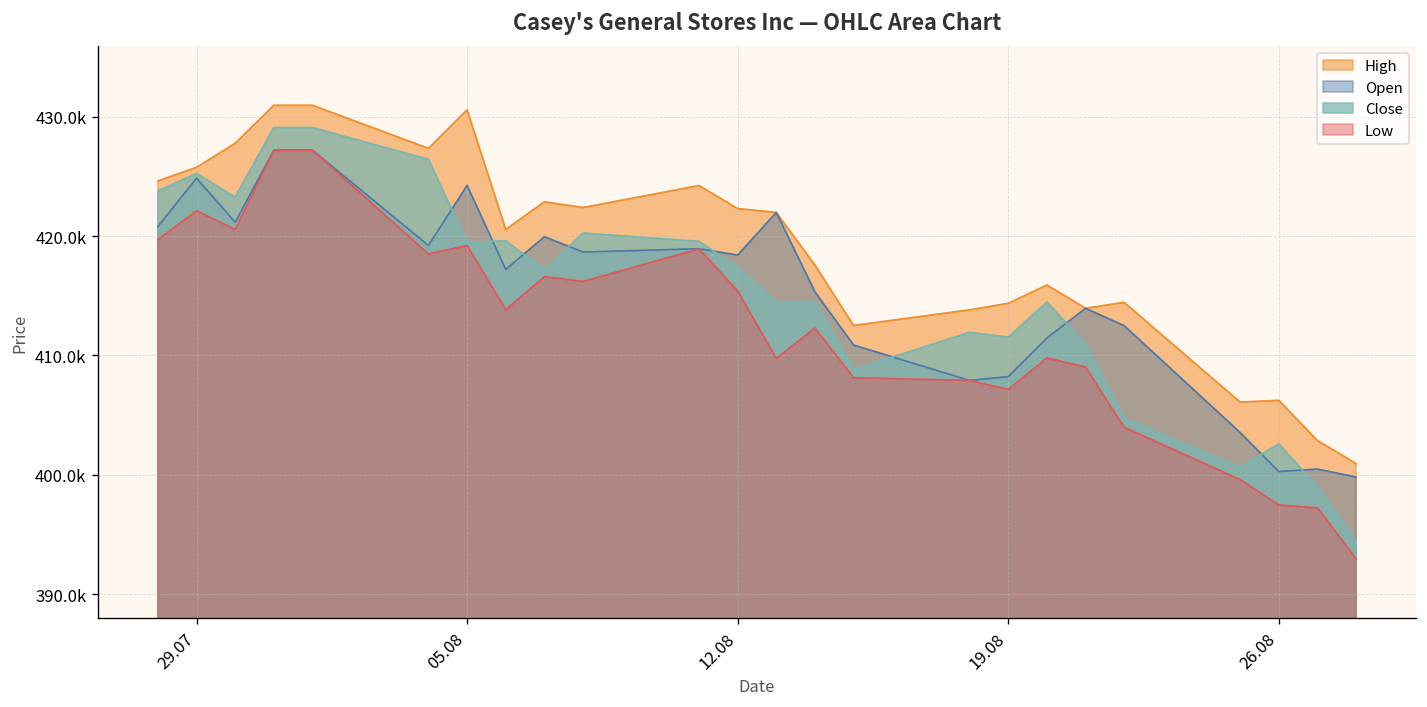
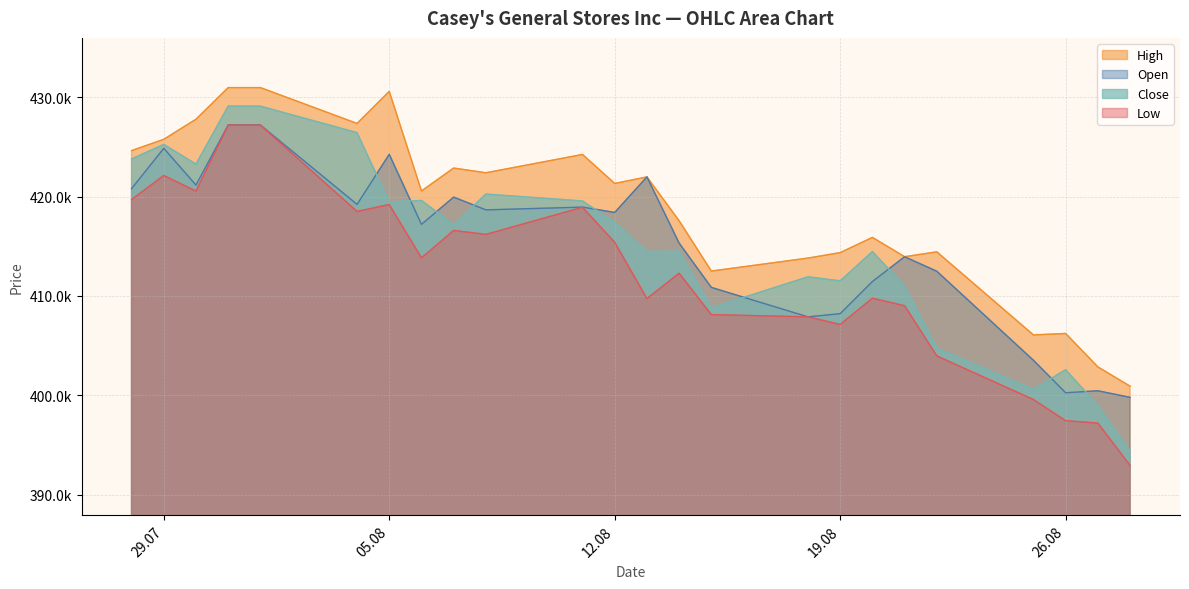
High, 12.08: 422000 -> 421000
